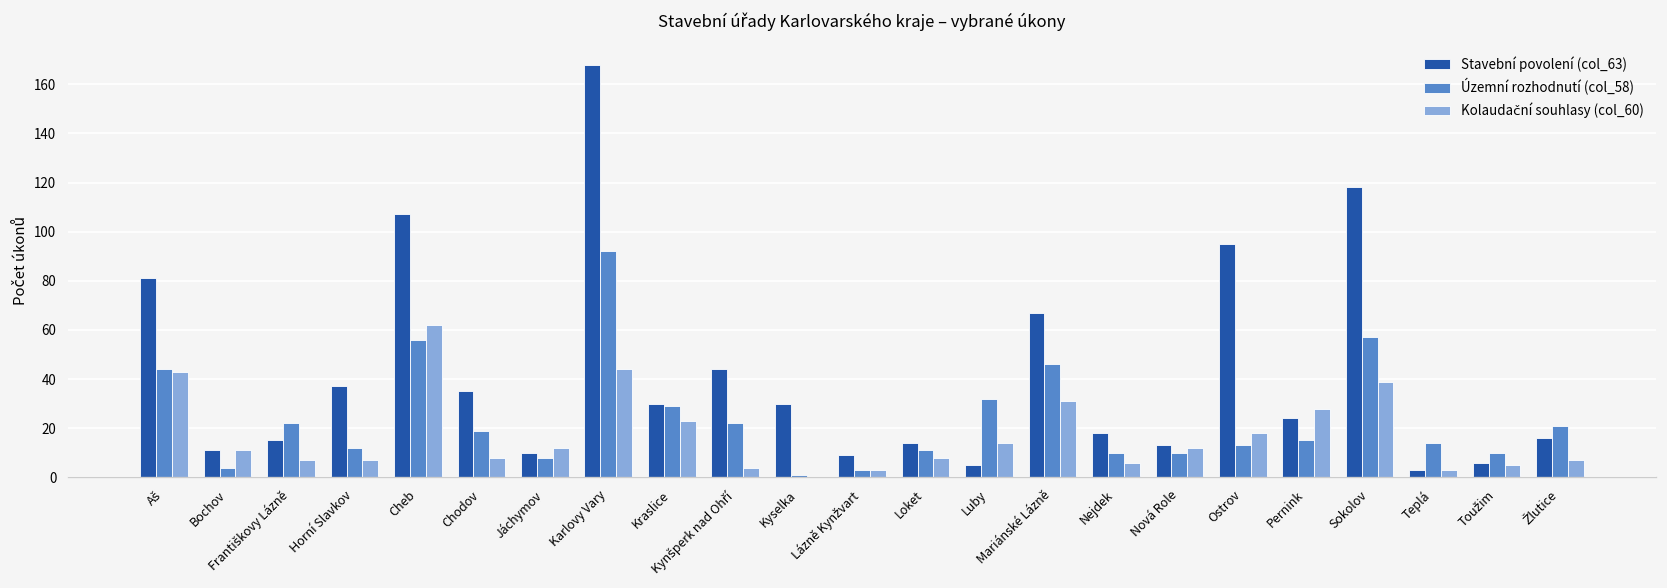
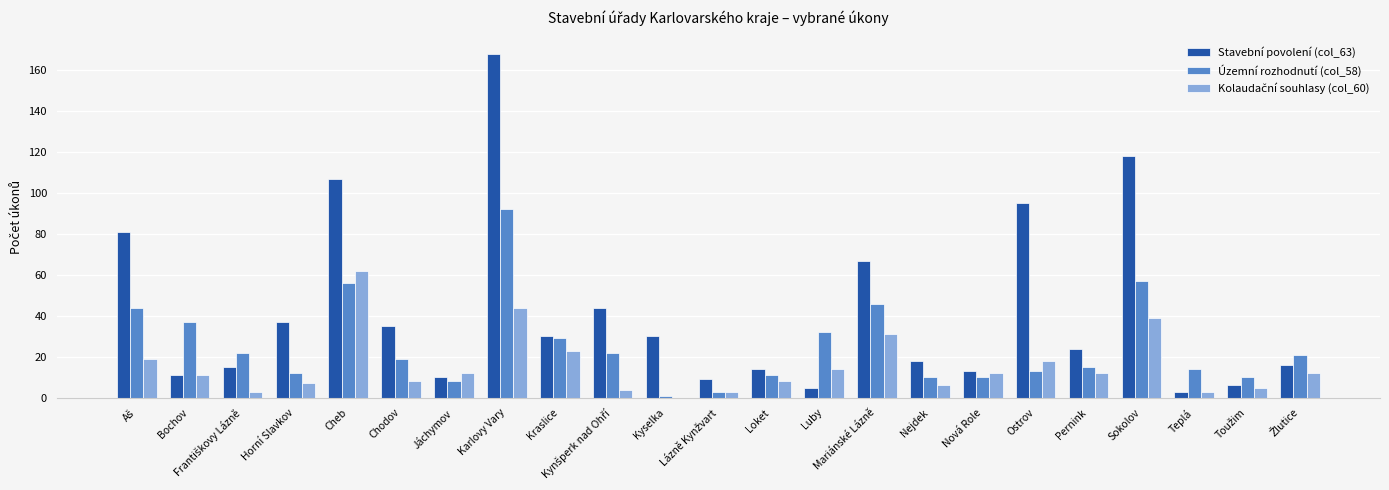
Kolaudační souhlasy (col_60), Aš: 43 -> 19
Územní rozhodnutí (col_58), Bochov: 4 -> 37
Kolaudační souhlasy (col_60), Františkovy Lázně: 7 -> 3
Kolaudační souhlasy (col_60), Pernink: 28 -> 12
Kolaudační souhlasy (col_60), Žlutice: 7 -> 12
